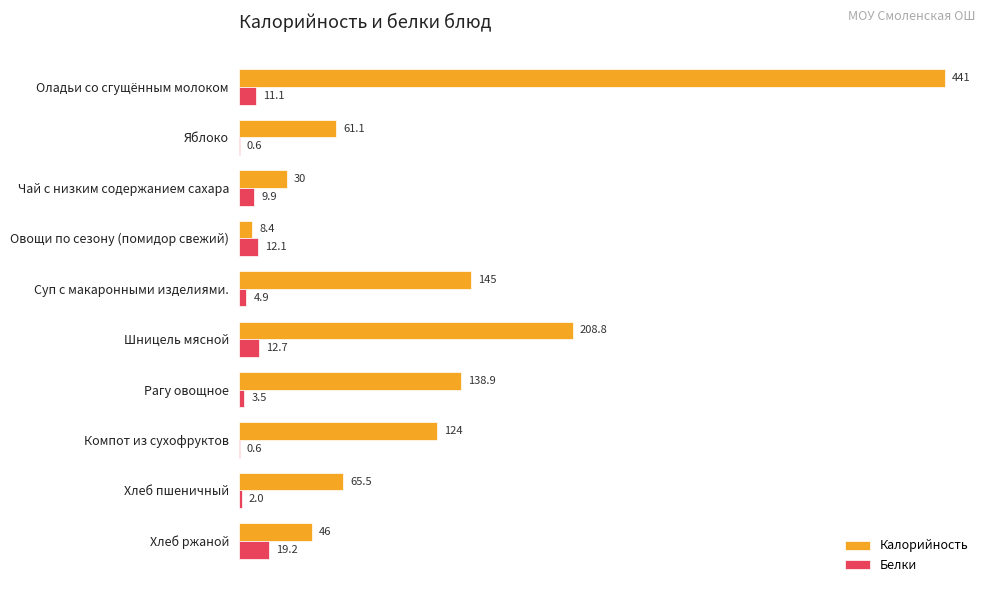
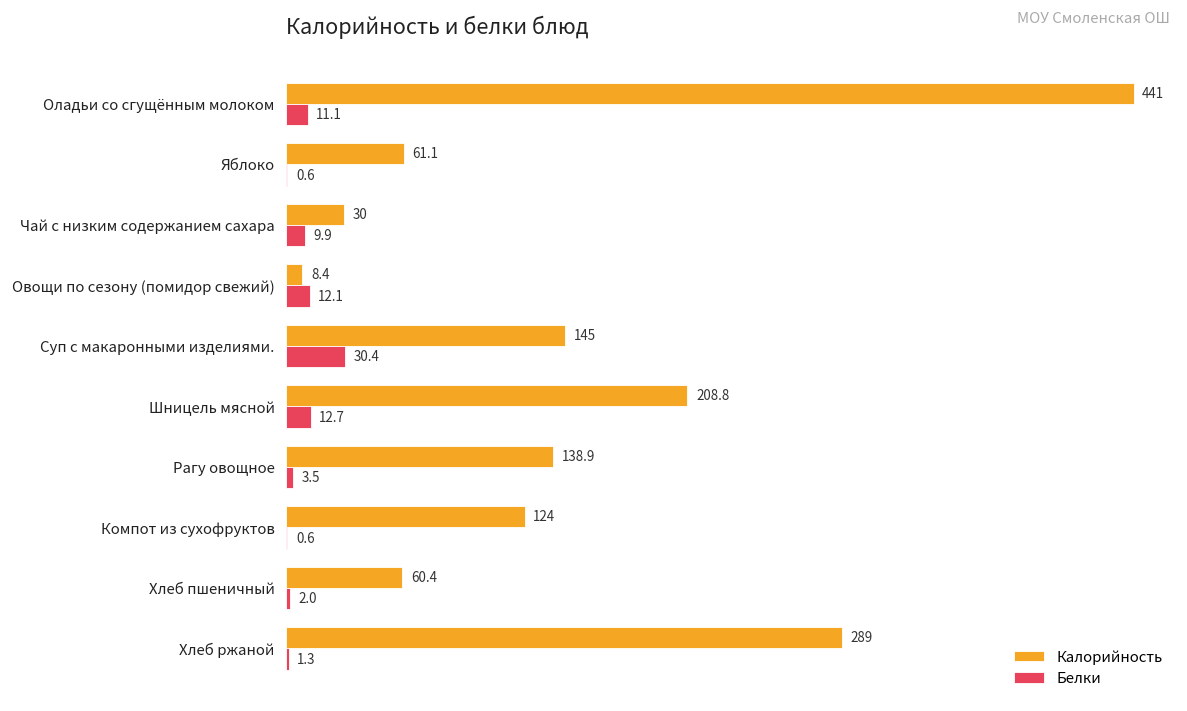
Белки, Суп с макаронными изделиями.: 4.9 -> 30.4
Калорийность, Хлеб пшеничный: 65.5 -> 60.4
Калорийность, Хлеб ржаной: 46 -> 289
Белки, Хлеб ржаной: 19.2 -> 1.3
